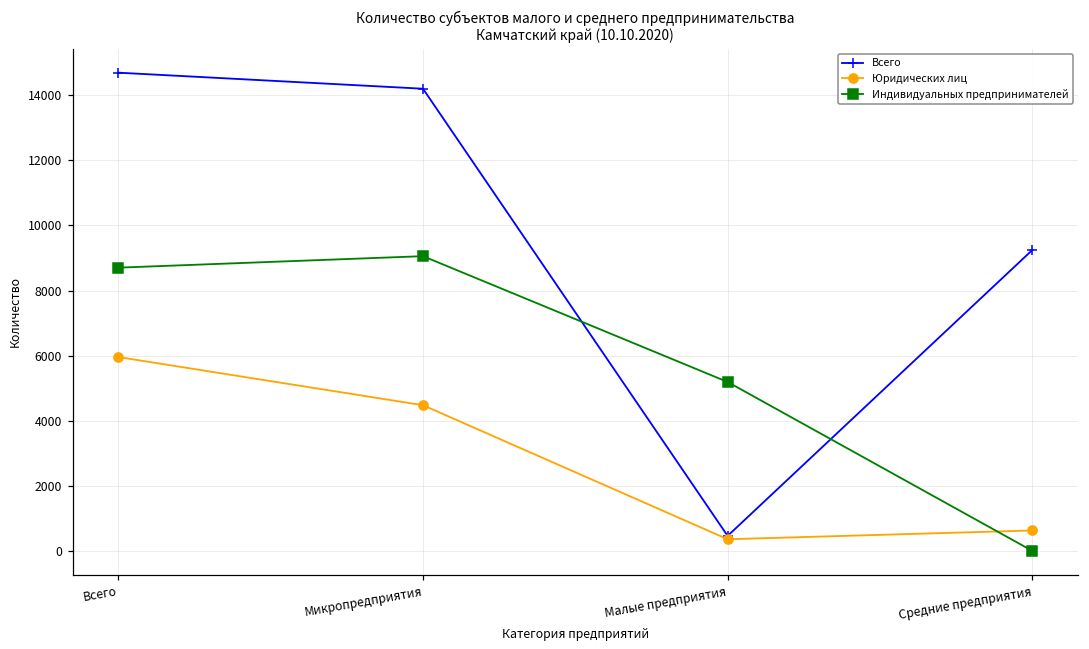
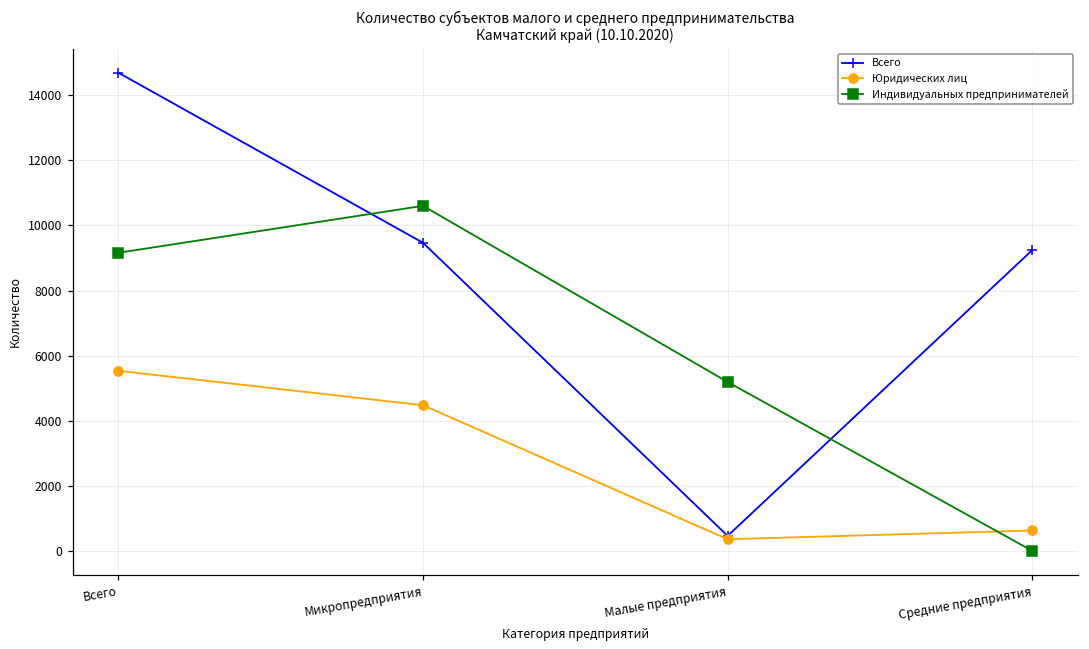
Юридических лиц, Всего: 6000 -> 5500
Индивидуальных предпринимателей, Всего: 8700 -> 9200
Всего, Микропредприятия: 14200 -> 9500
Индивидуальных предпринимателей, Микропредприятия: 9100 -> 10600
